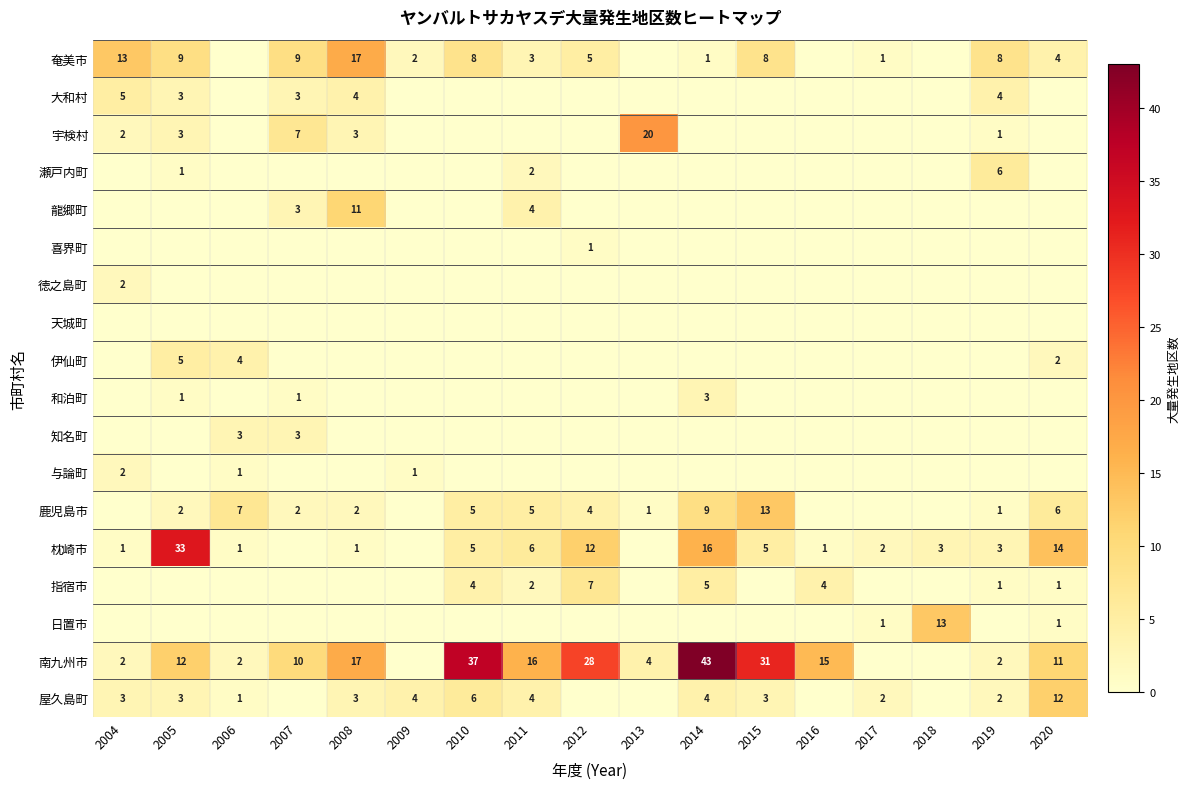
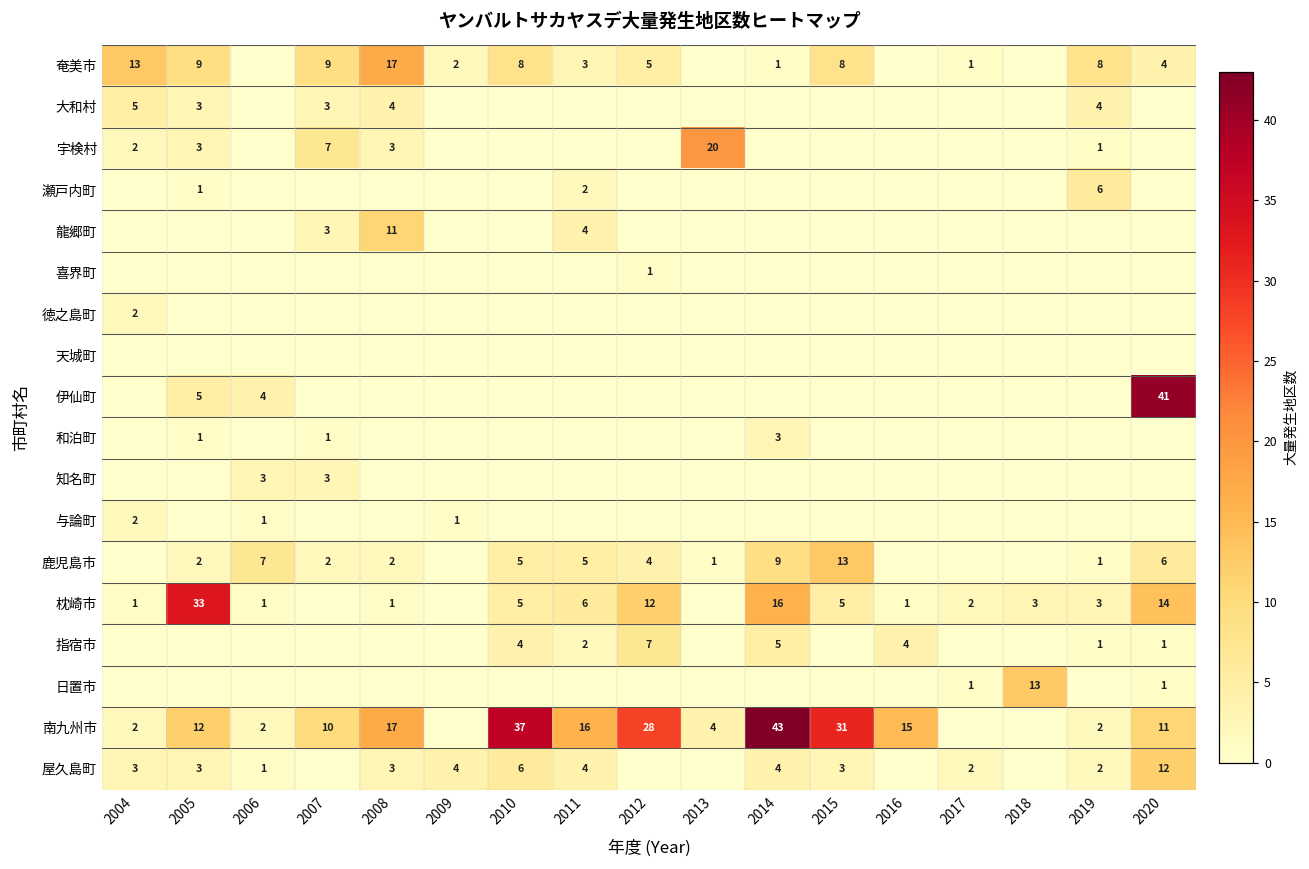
伊仙町, 2020: 2 -> 41
